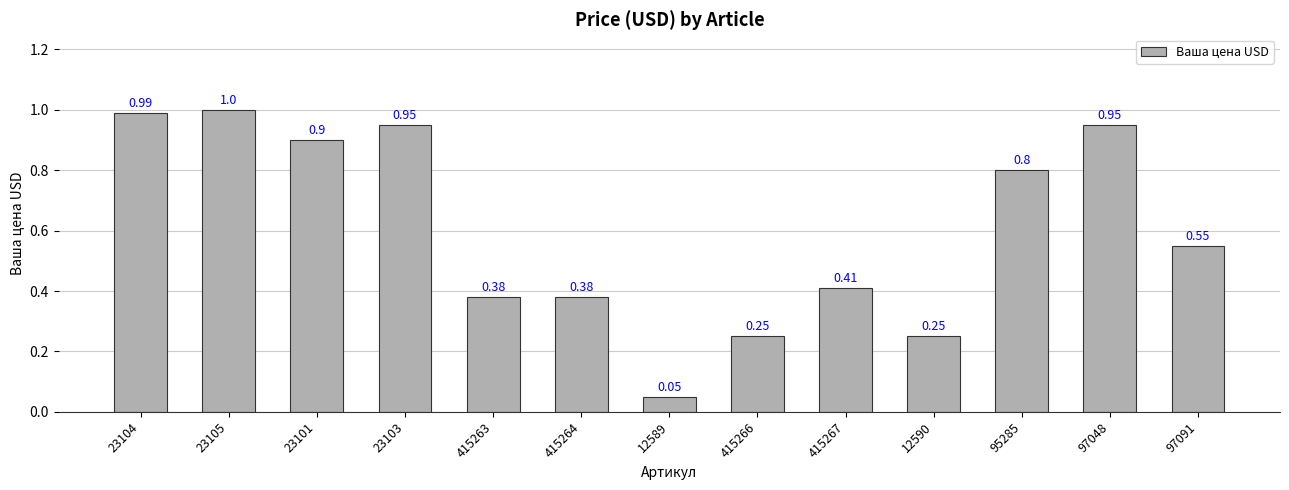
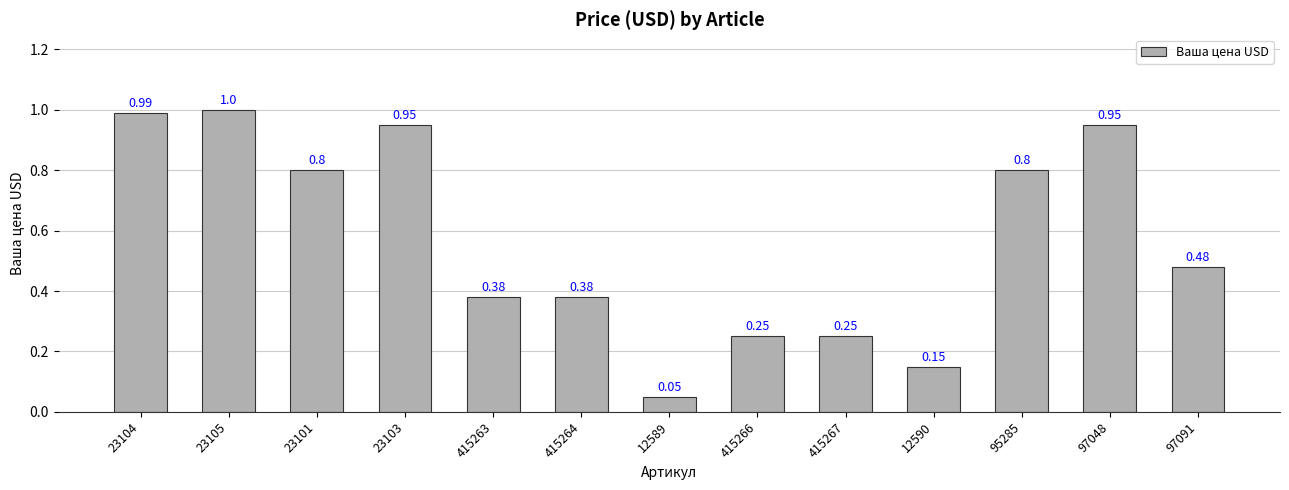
23101: 0.9 -> 0.8
415267: 0.41 -> 0.25
12590: 0.25 -> 0.15
97091: 0.55 -> 0.48
